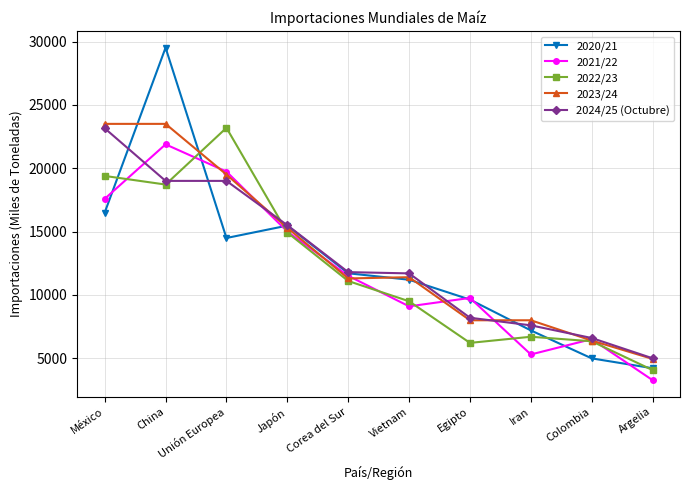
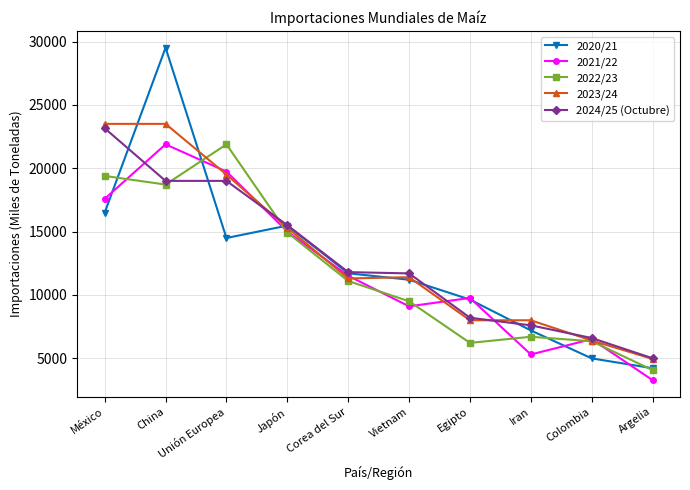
2022/23, Unión Europea: 23200 -> 21900
